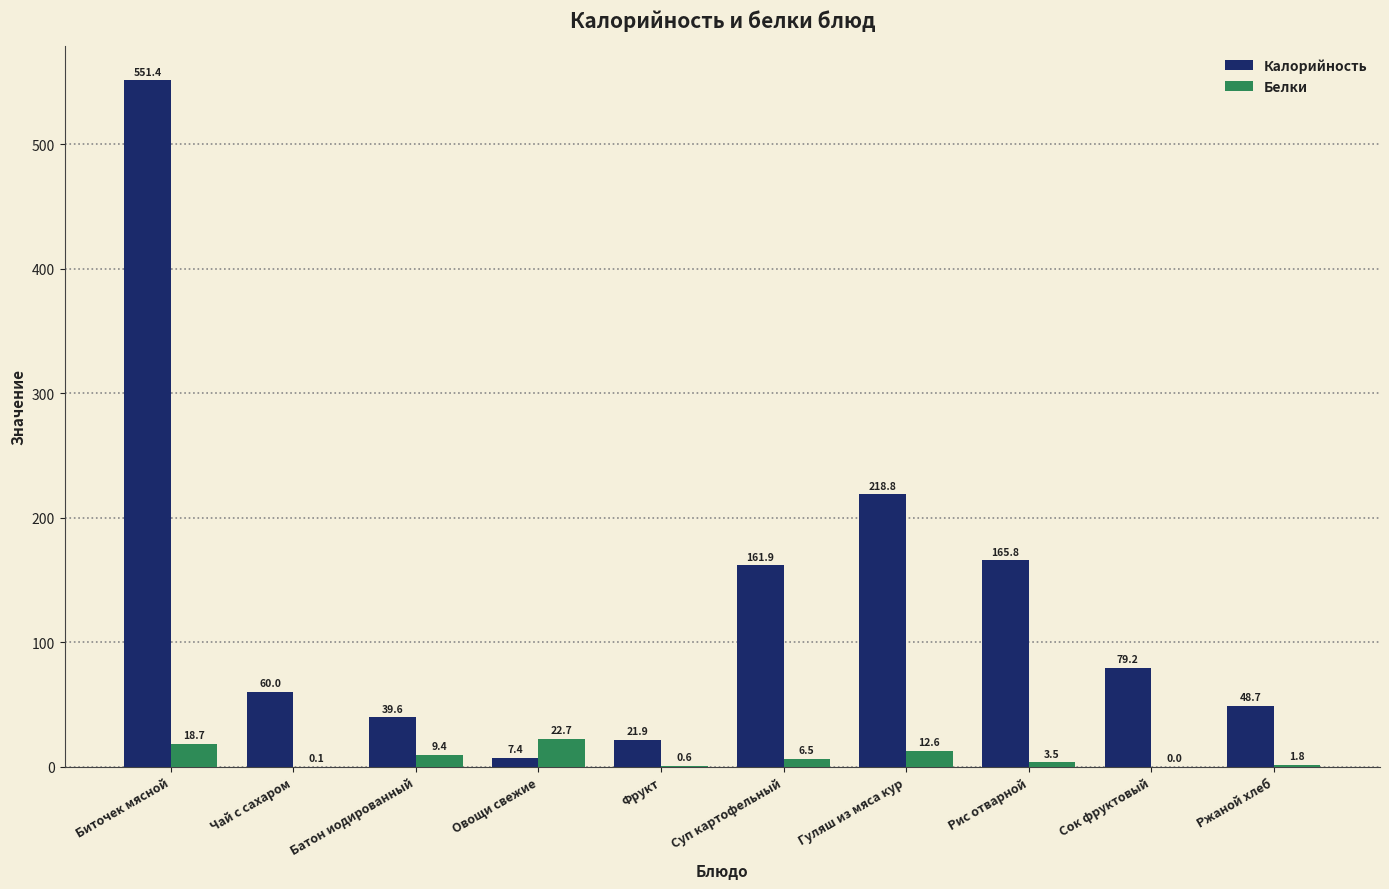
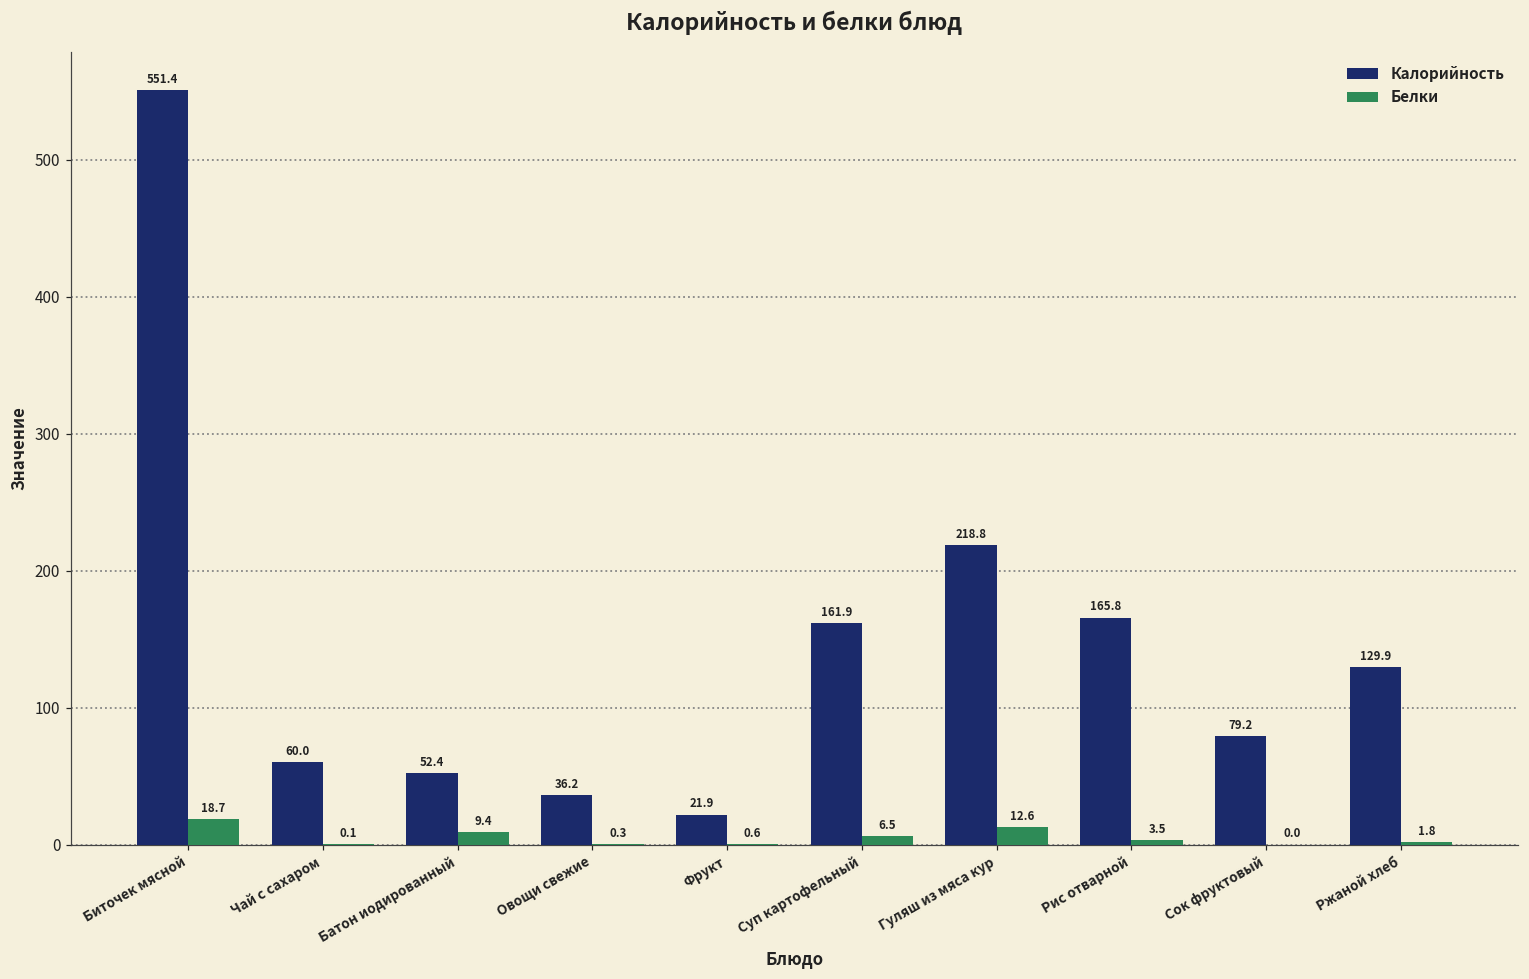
Калорийность, Батон иодированный: 39.6 -> 52.4
Калорийность, Овощи свежие: 7.4 -> 36.2
Белки, Овощи свежие: 22.7 -> 0.3
Калорийность, Ржаной хлеб: 48.7 -> 129.9
